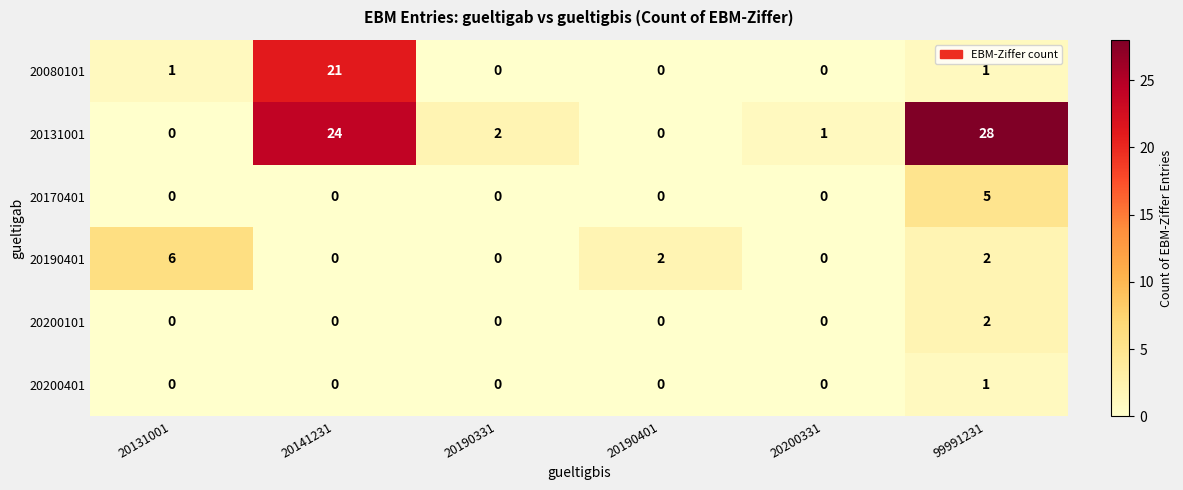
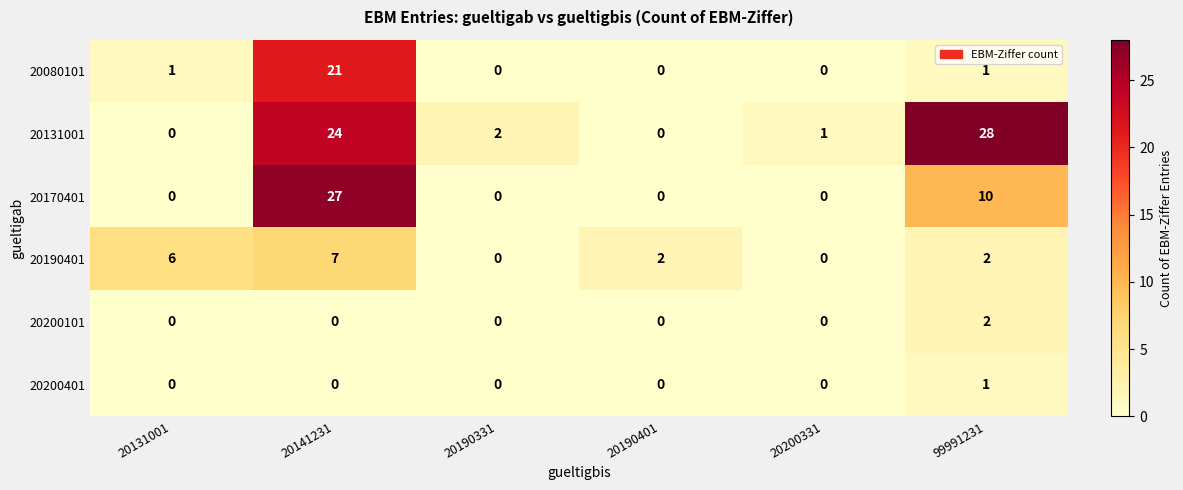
20170401, 20141231: 0 -> 27
20170401, 99991231: 5 -> 10
20190401, 20141231: 0 -> 7
